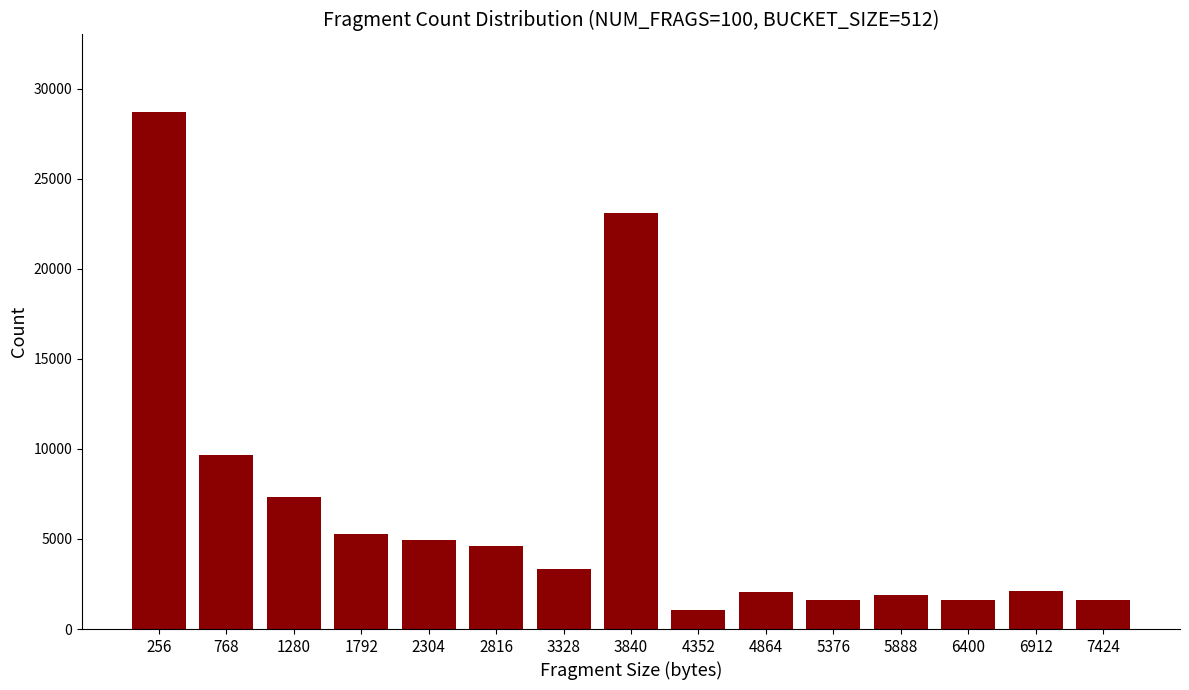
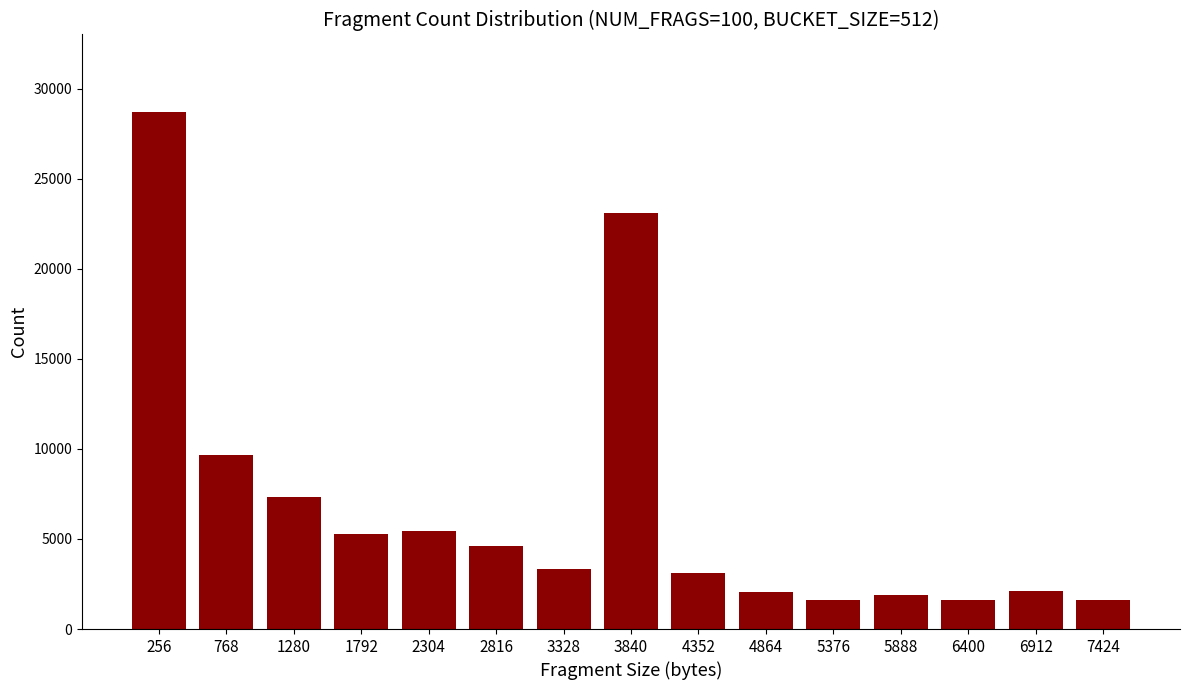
2304: 5000 -> 5400
4352: 1100 -> 3100
